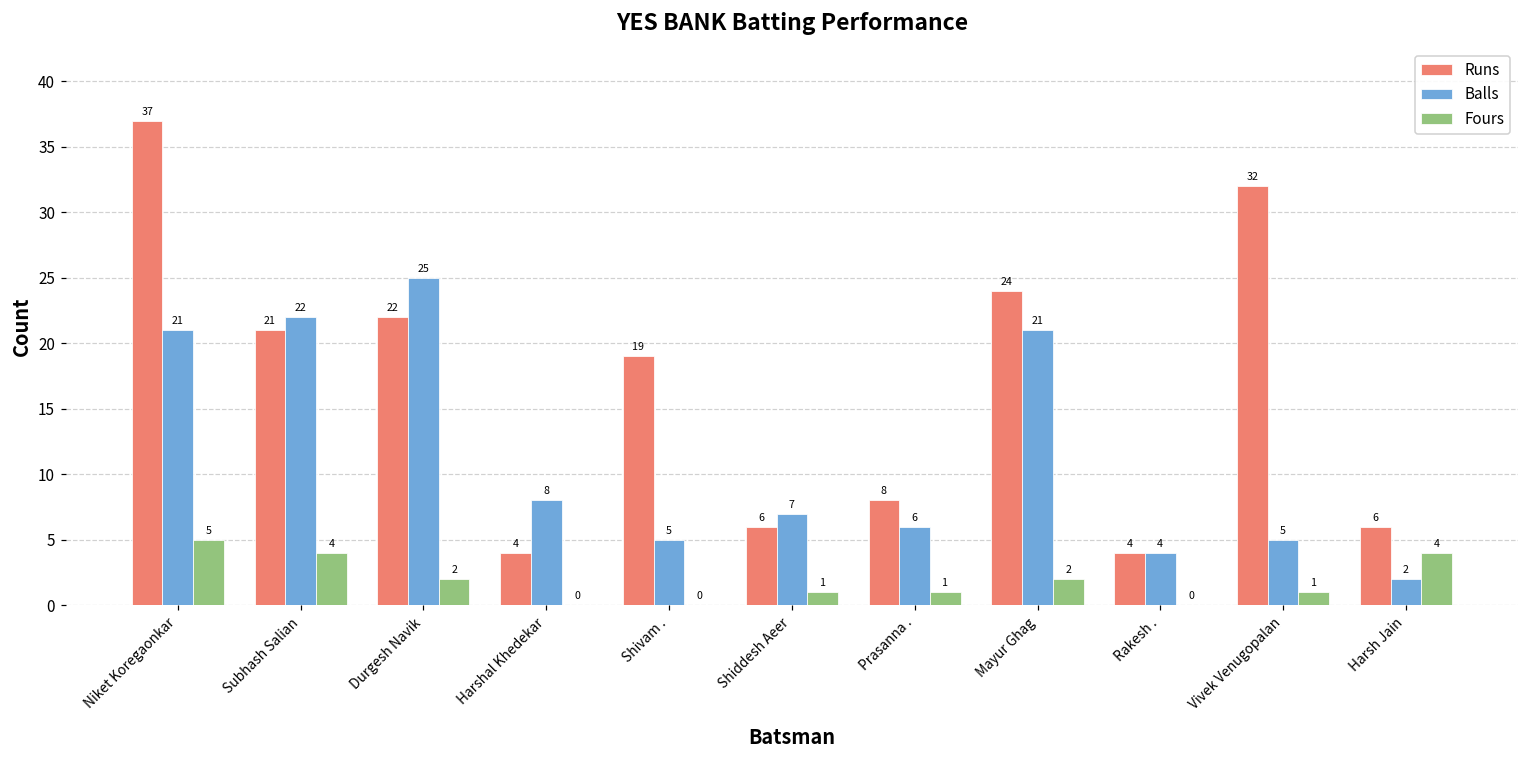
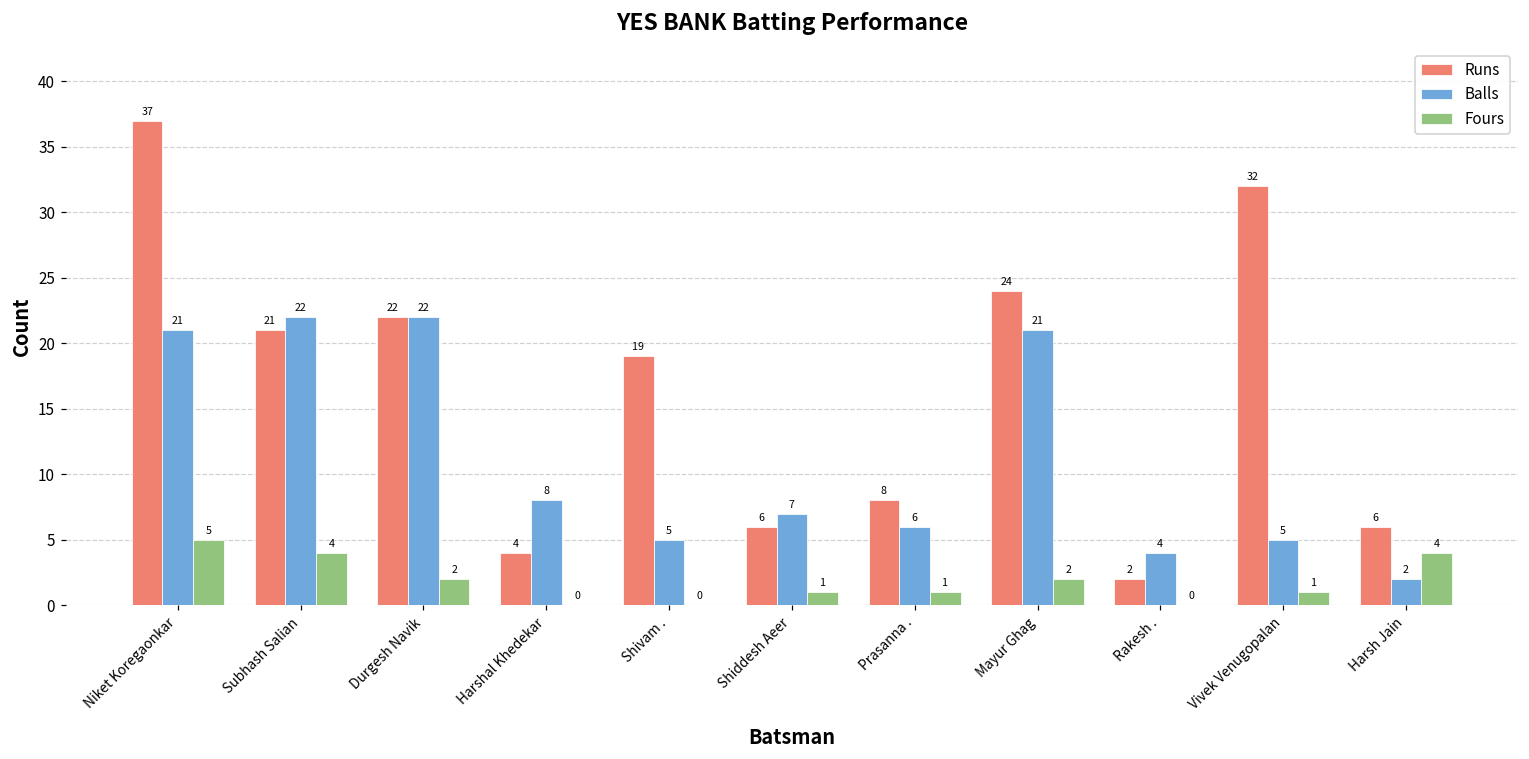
Balls, Durgesh Navik: 25 -> 22
Runs, Rakesh .: 4 -> 2
